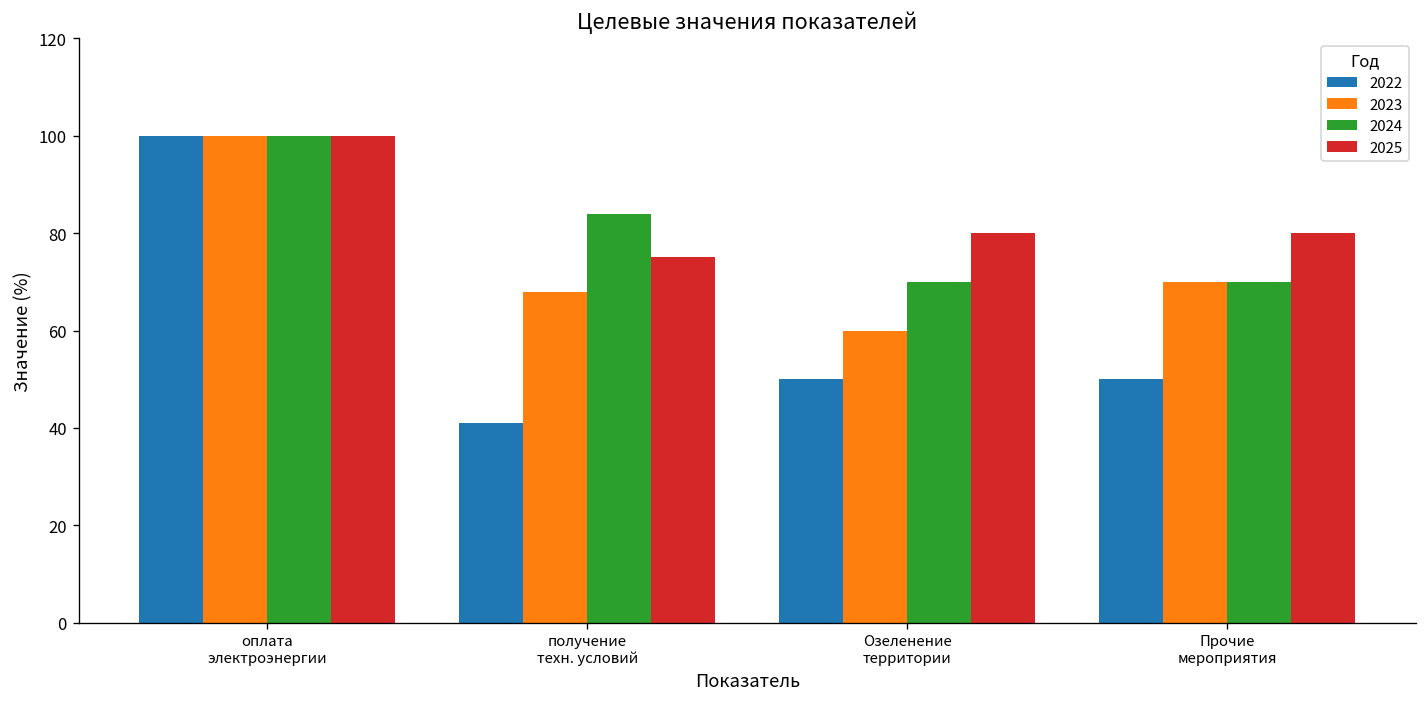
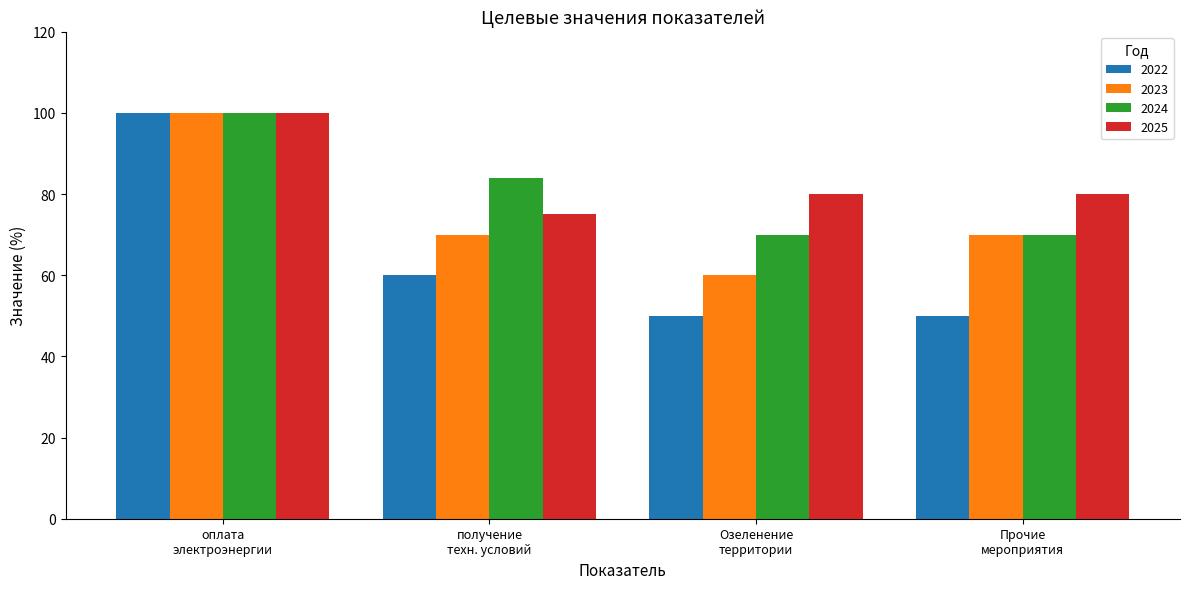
2022, получение техн. условий: 41 -> 60
2023, получение техн. условий: 68 -> 70
